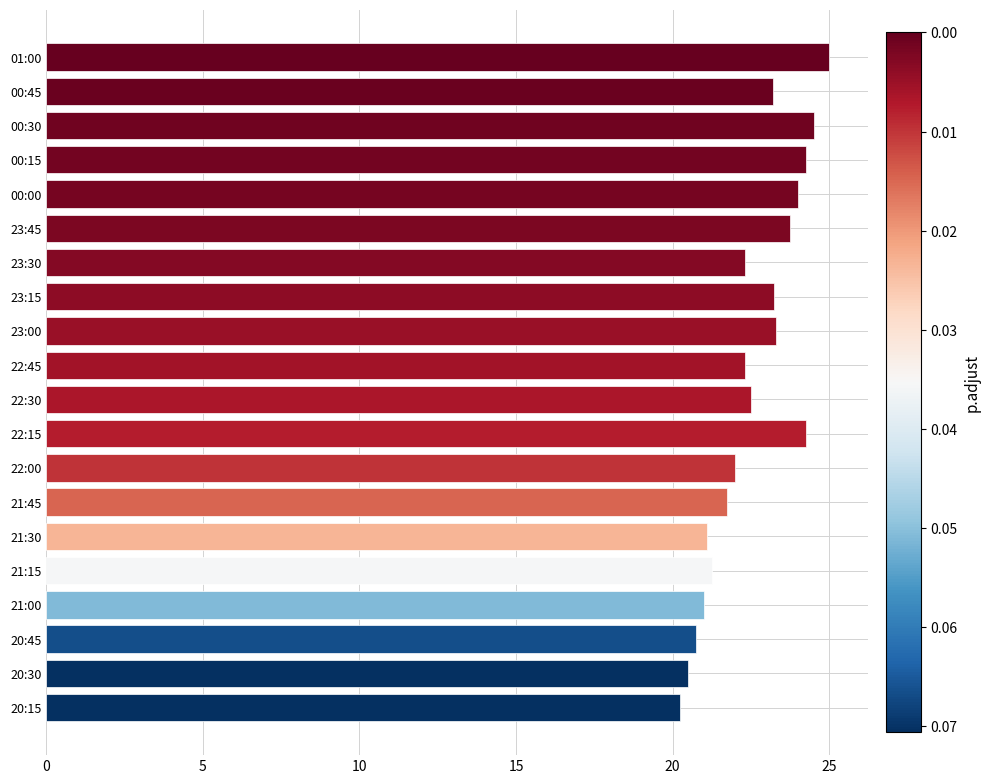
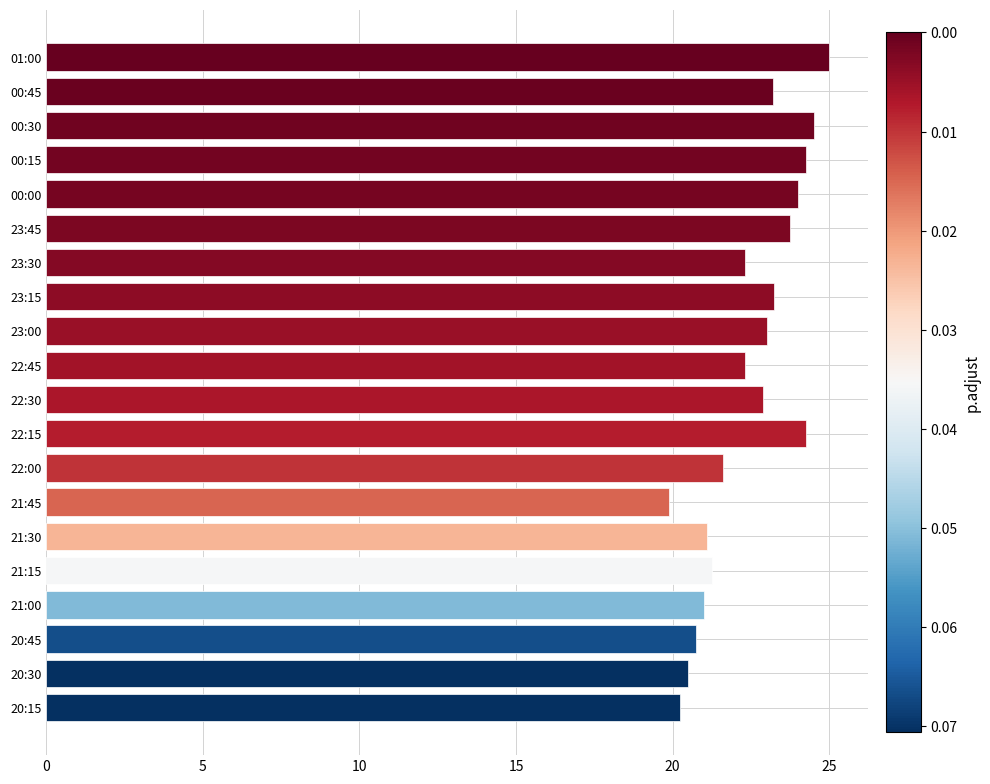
23:00: 23.3 -> 23.0
22:30: 22.5 -> 22.9
22:00: 22.0 -> 21.6
21:45: 21.8 -> 19.9
